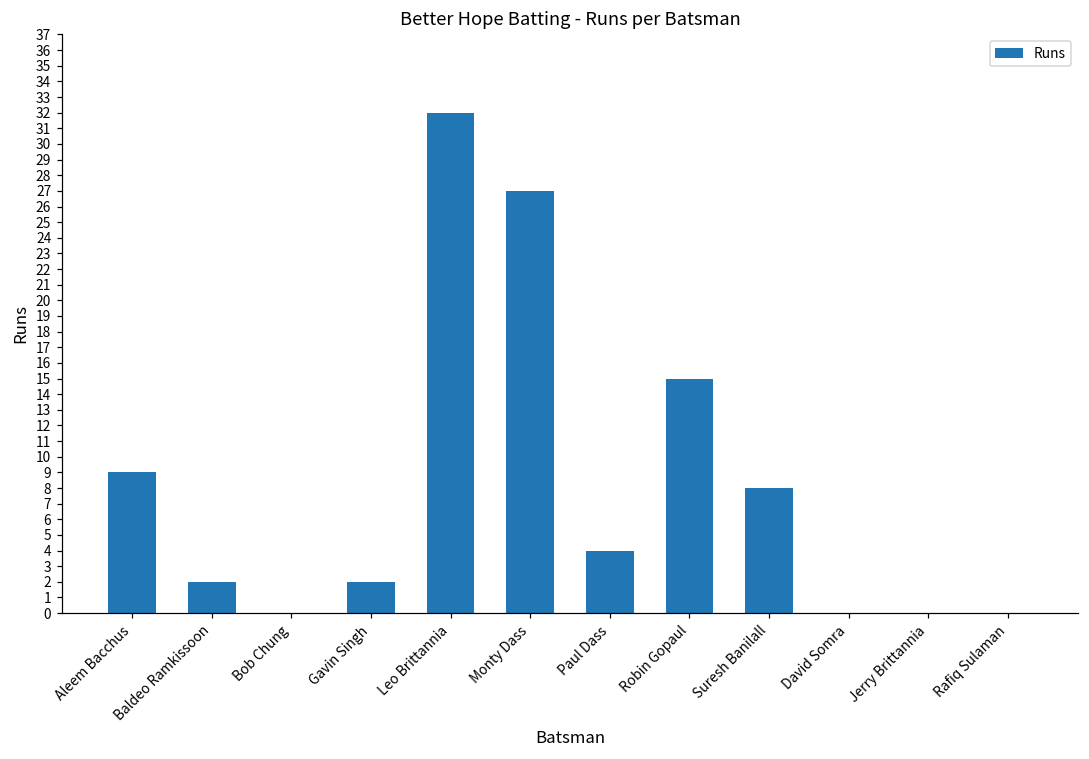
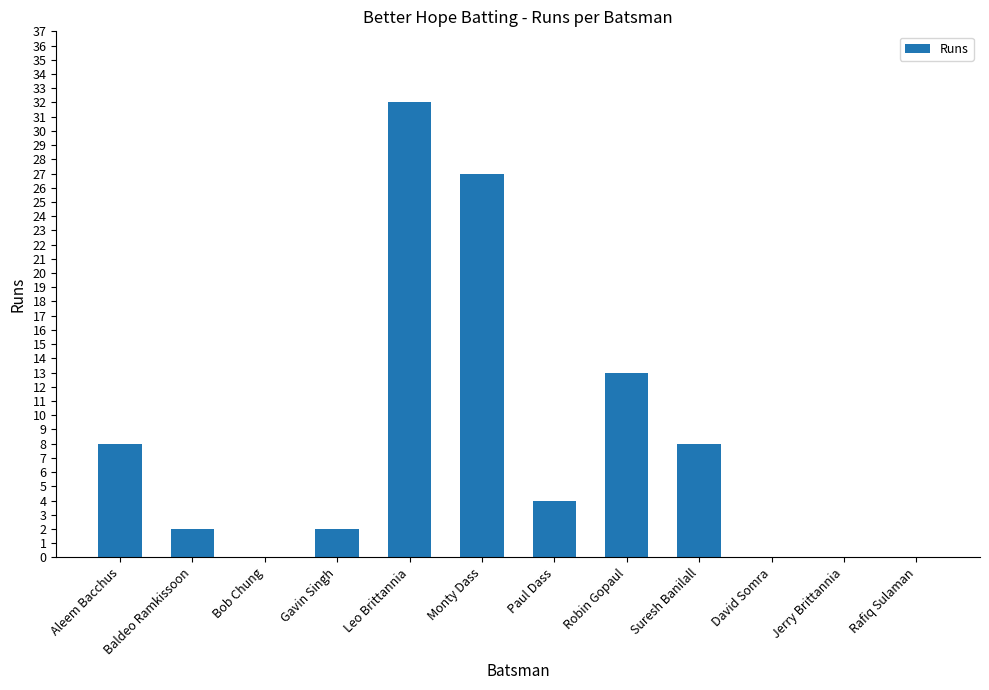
Aleem Bacchus: 9 -> 8
Robin Gopaul: 15 -> 13
